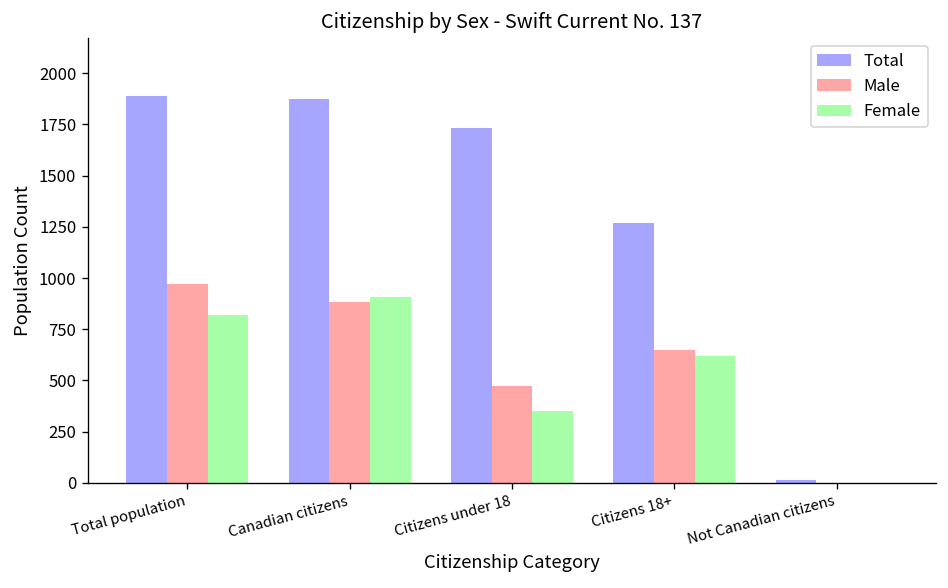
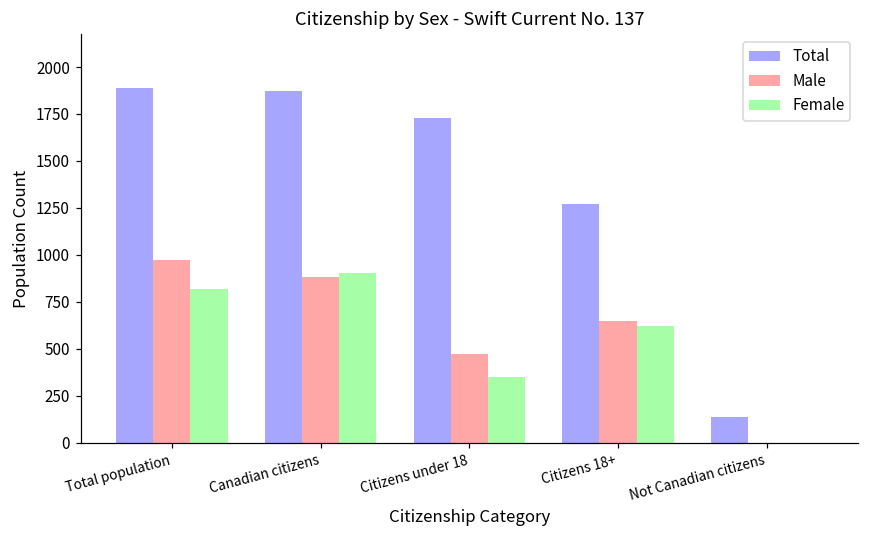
Total, Not Canadian citizens: 20 -> 140
